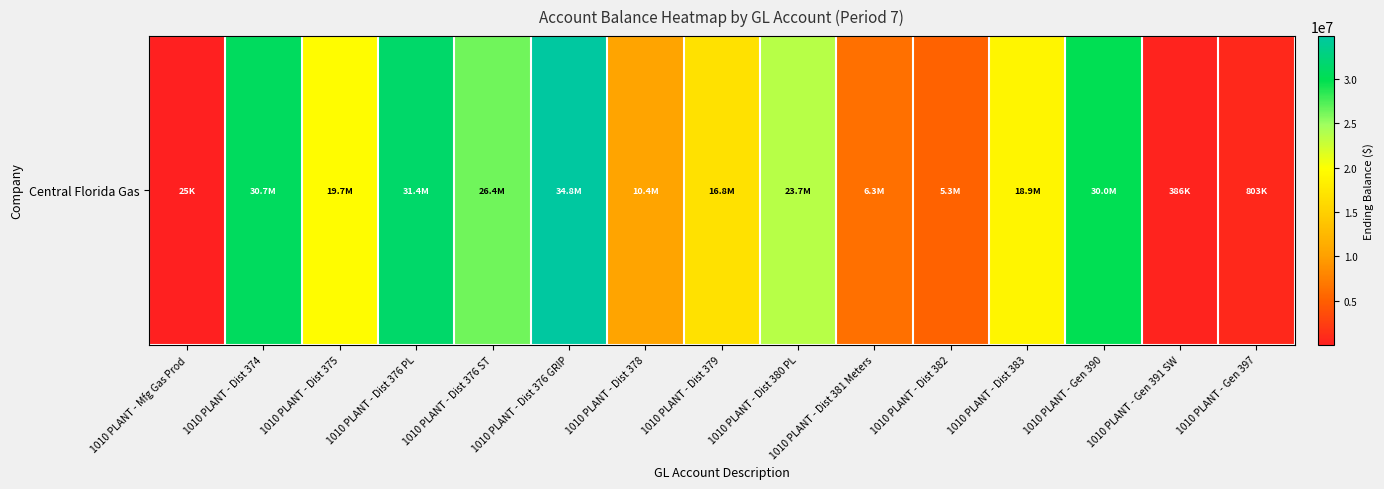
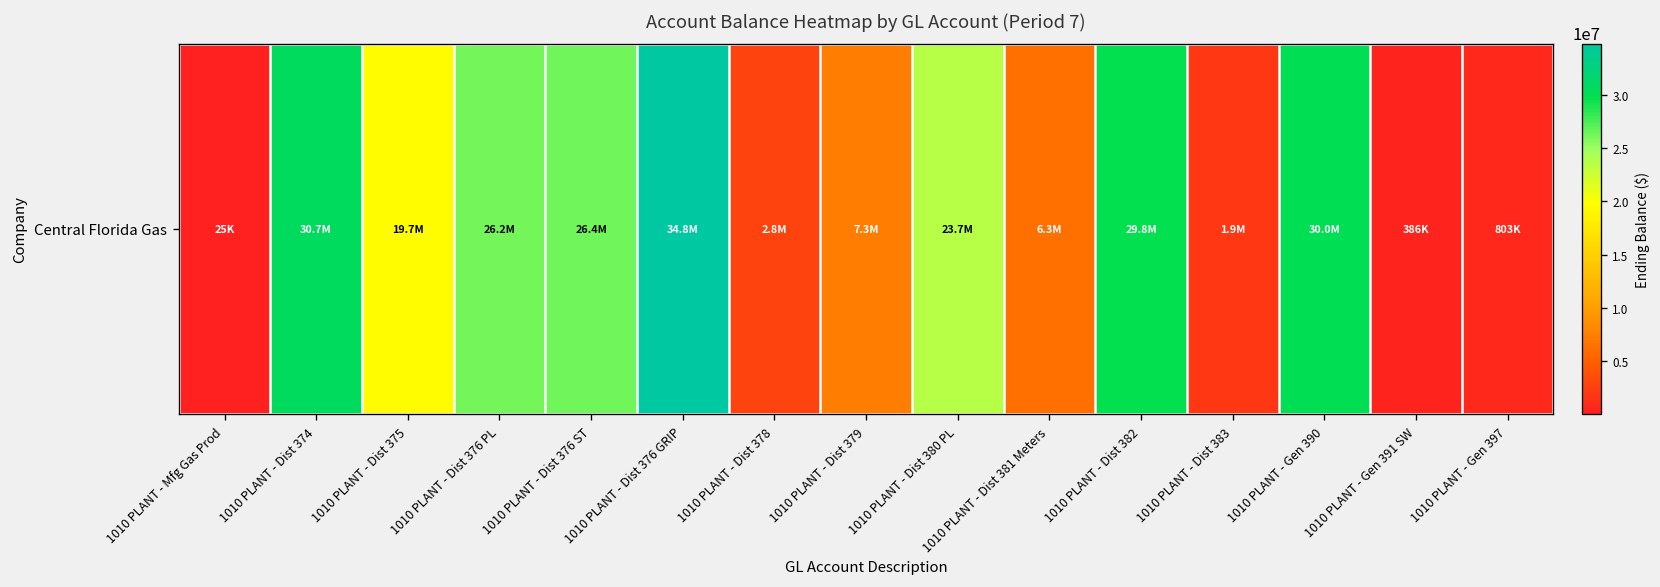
Central Florida Gas, 1010 PLANT - Dist 376 PL: 31.4M -> 26.2M
Central Florida Gas, 1010 PLANT - Dist 378: 10.4M -> 2.8M
Central Florida Gas, 1010 PLANT - Dist 379: 16.8M -> 7.3M
Central Florida Gas, 1010 PLANT - Dist 382: 5.3M -> 29.8M
Central Florida Gas, 1010 PLANT - Dist 383: 18.9M -> 1.9M
